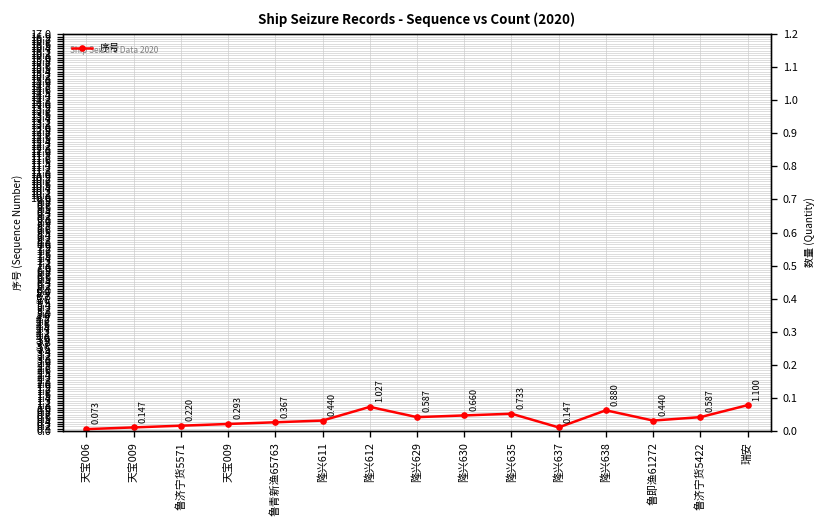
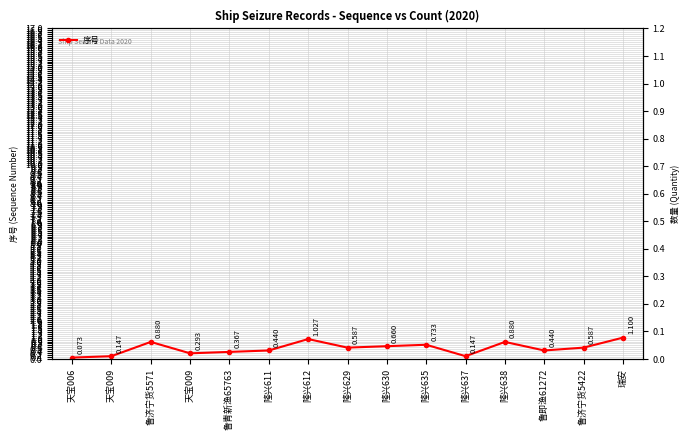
序号, 鲁济宁货5571: 0.220 -> 0.880
